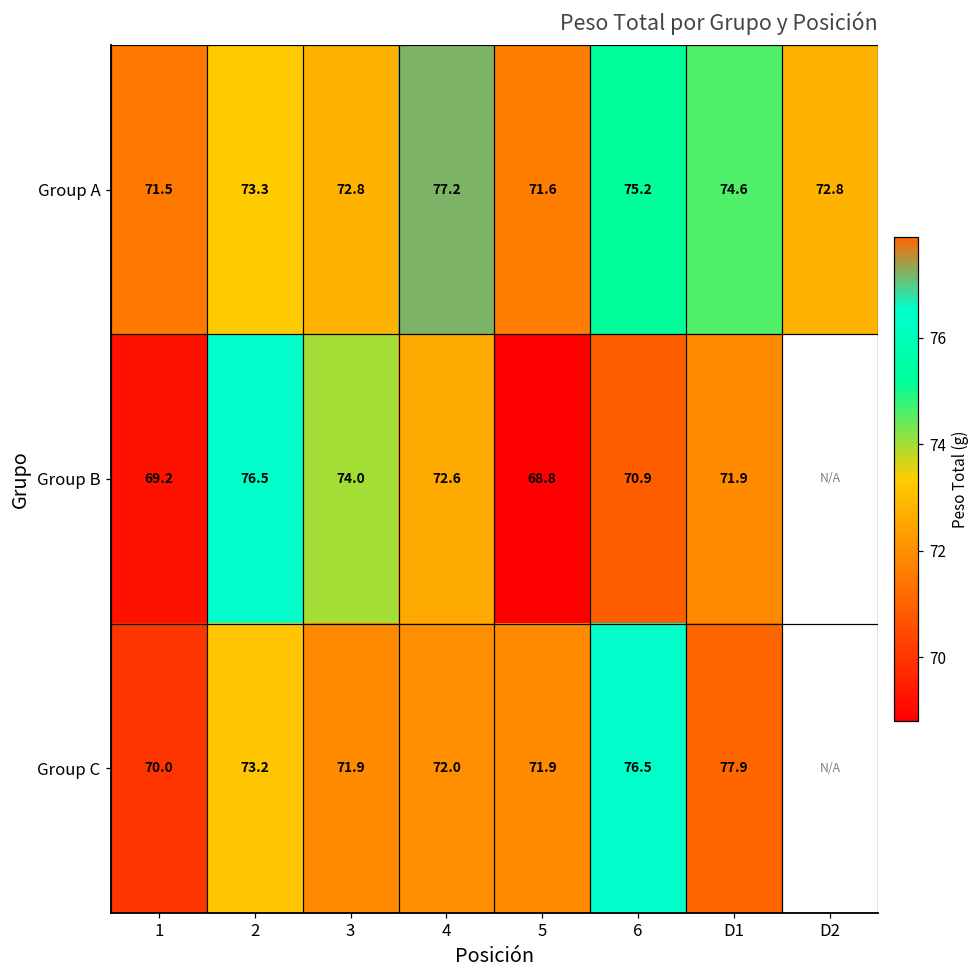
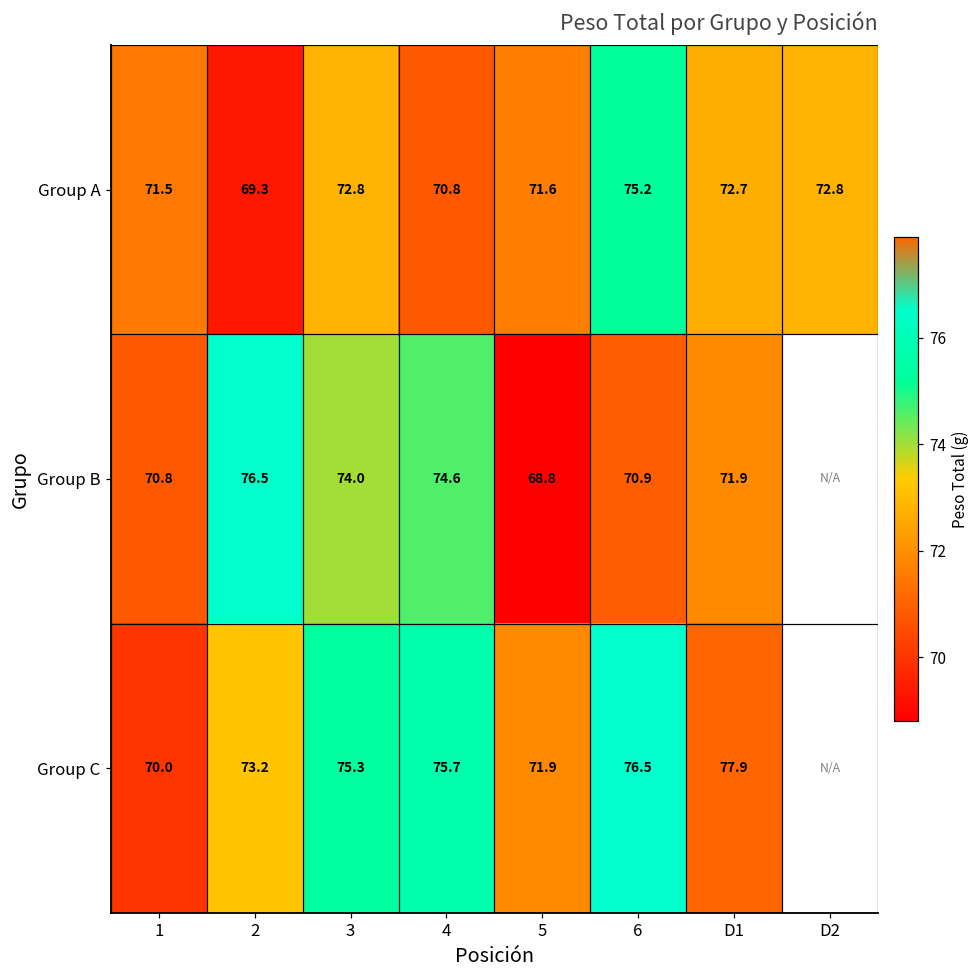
Group A, 2: 73.3 -> 69.3
Group A, 4: 77.2 -> 70.8
Group A, D1: 74.6 -> 72.7
Group B, 1: 69.2 -> 70.8
Group B, 4: 72.6 -> 74.6
Group C, 3: 71.9 -> 75.3
Group C, 4: 72.0 -> 75.7
